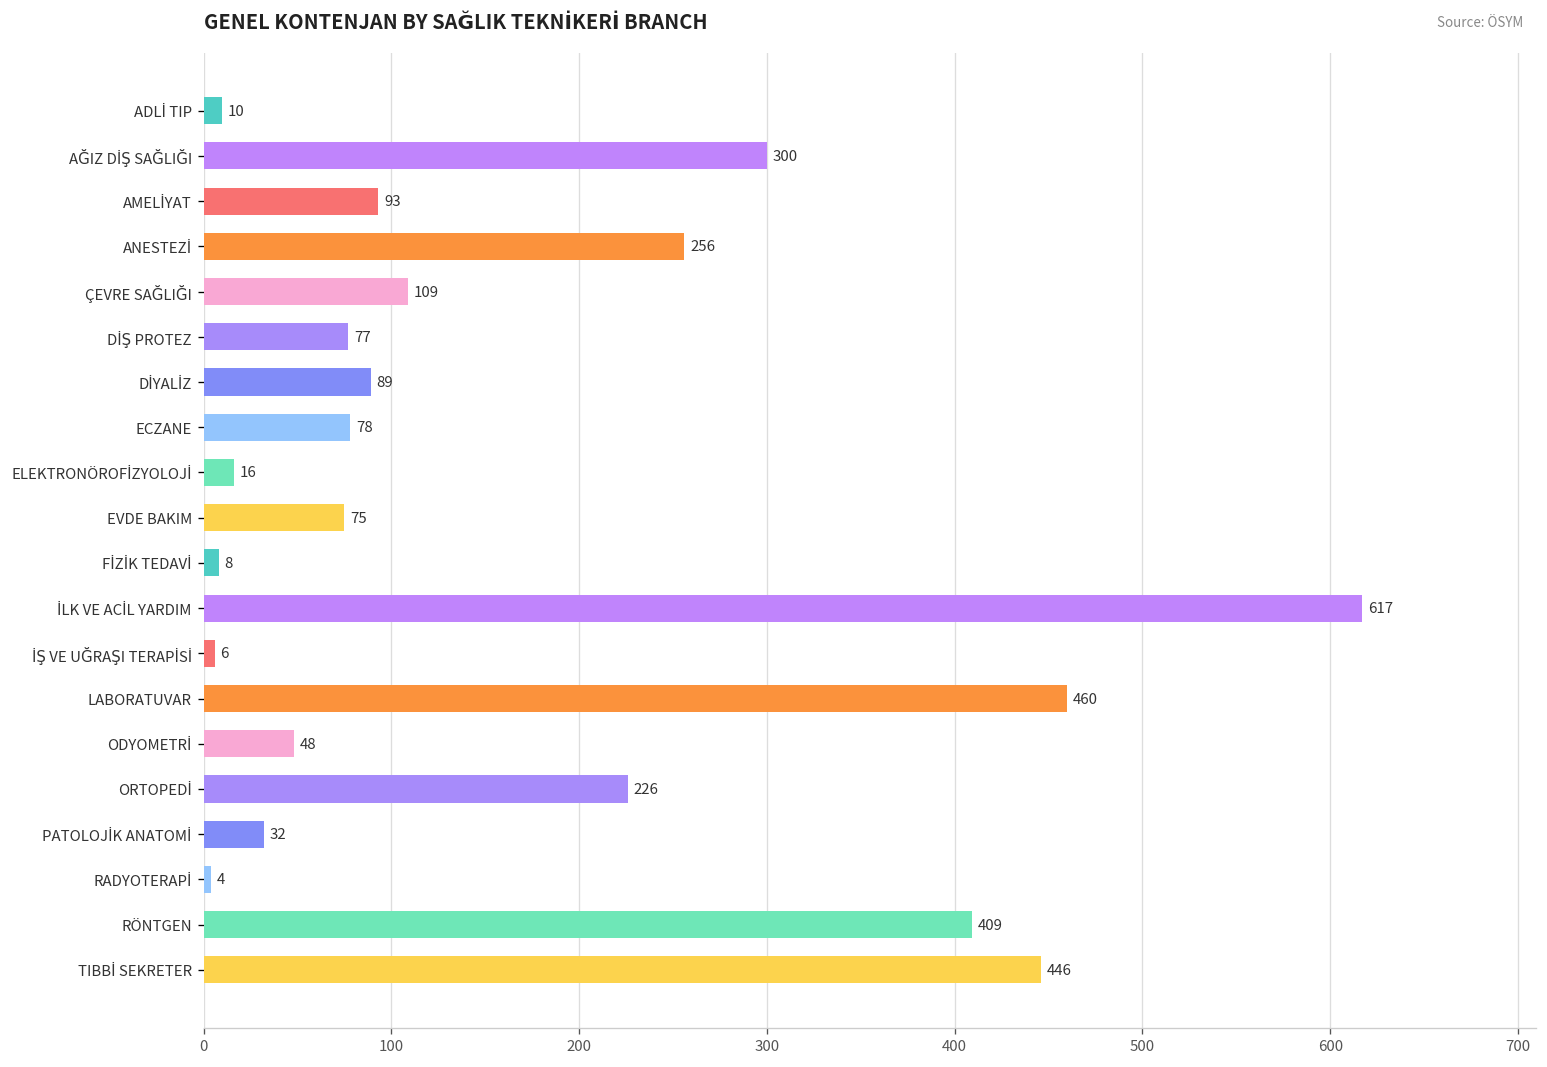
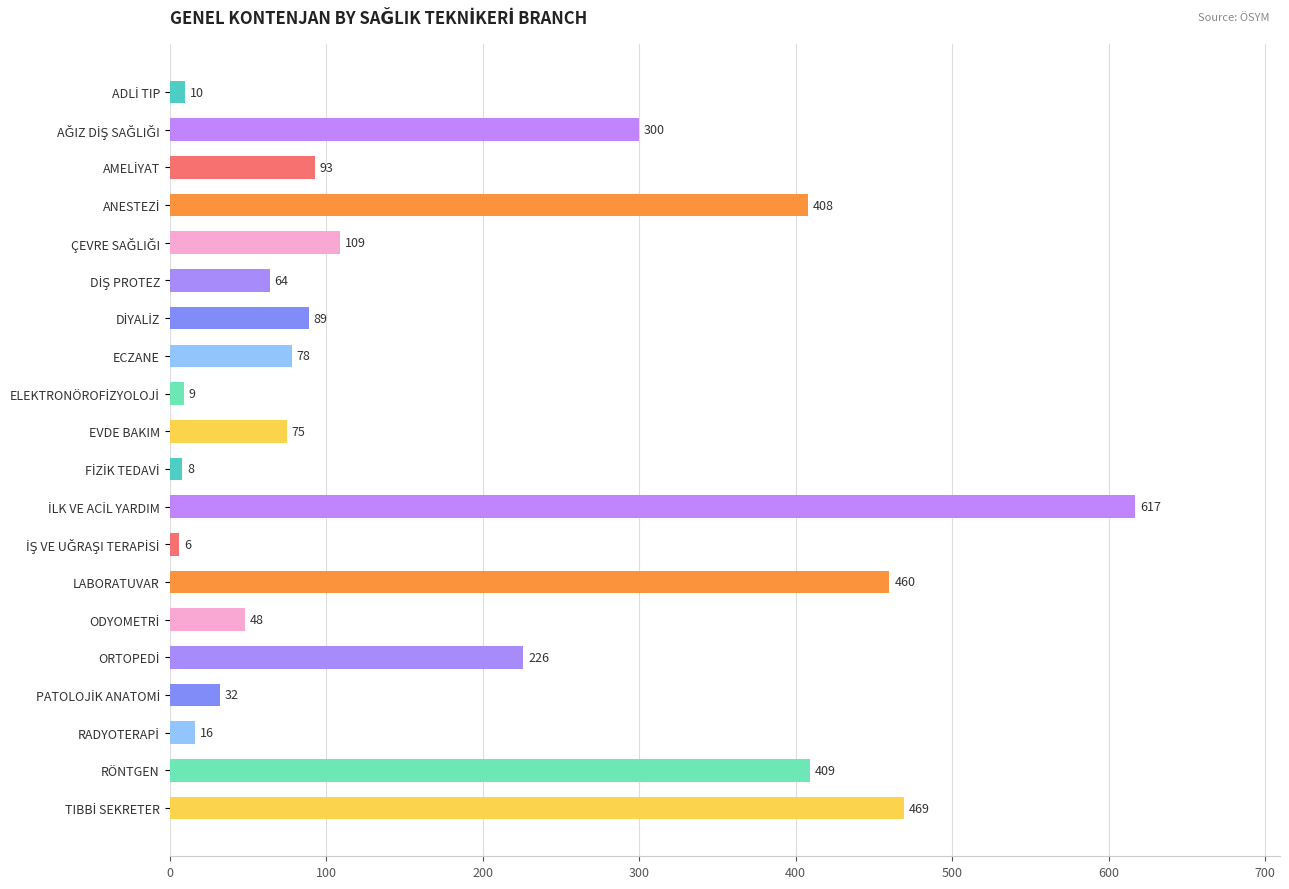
ANESTEZİ: 256 -> 408
DİŞ PROTEZ: 77 -> 64
ELEKTRONÖROFİZYOLOJİ: 16 -> 9
RADYOTERAPİ: 4 -> 16
TIBBİ SEKRETER: 446 -> 469
